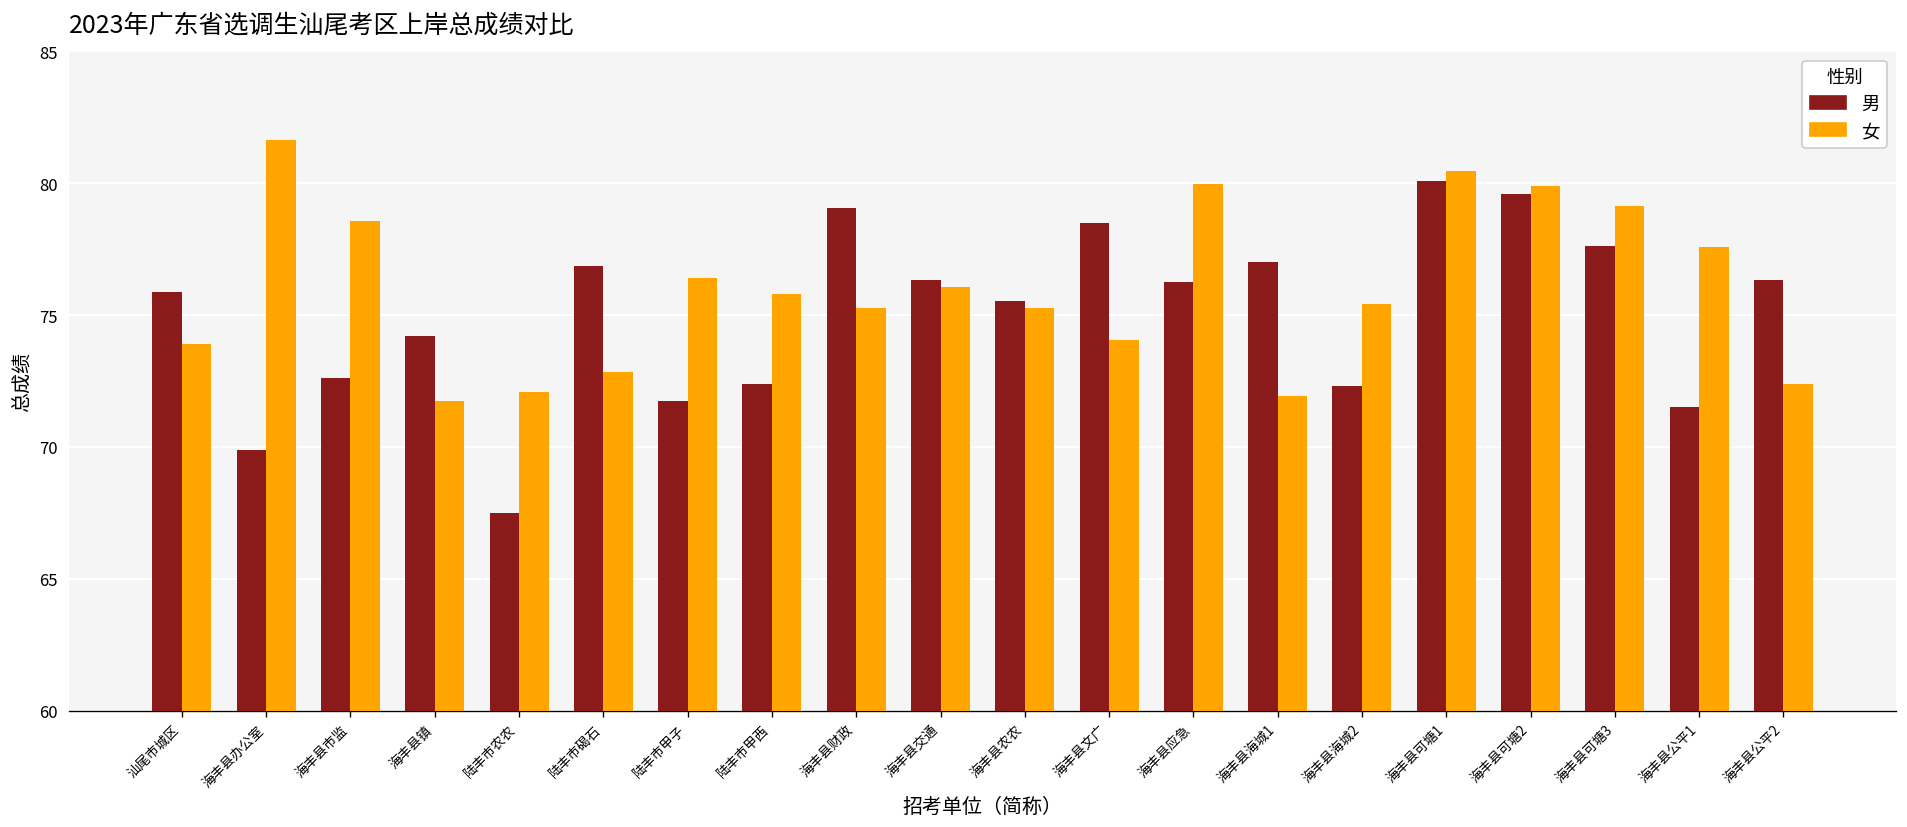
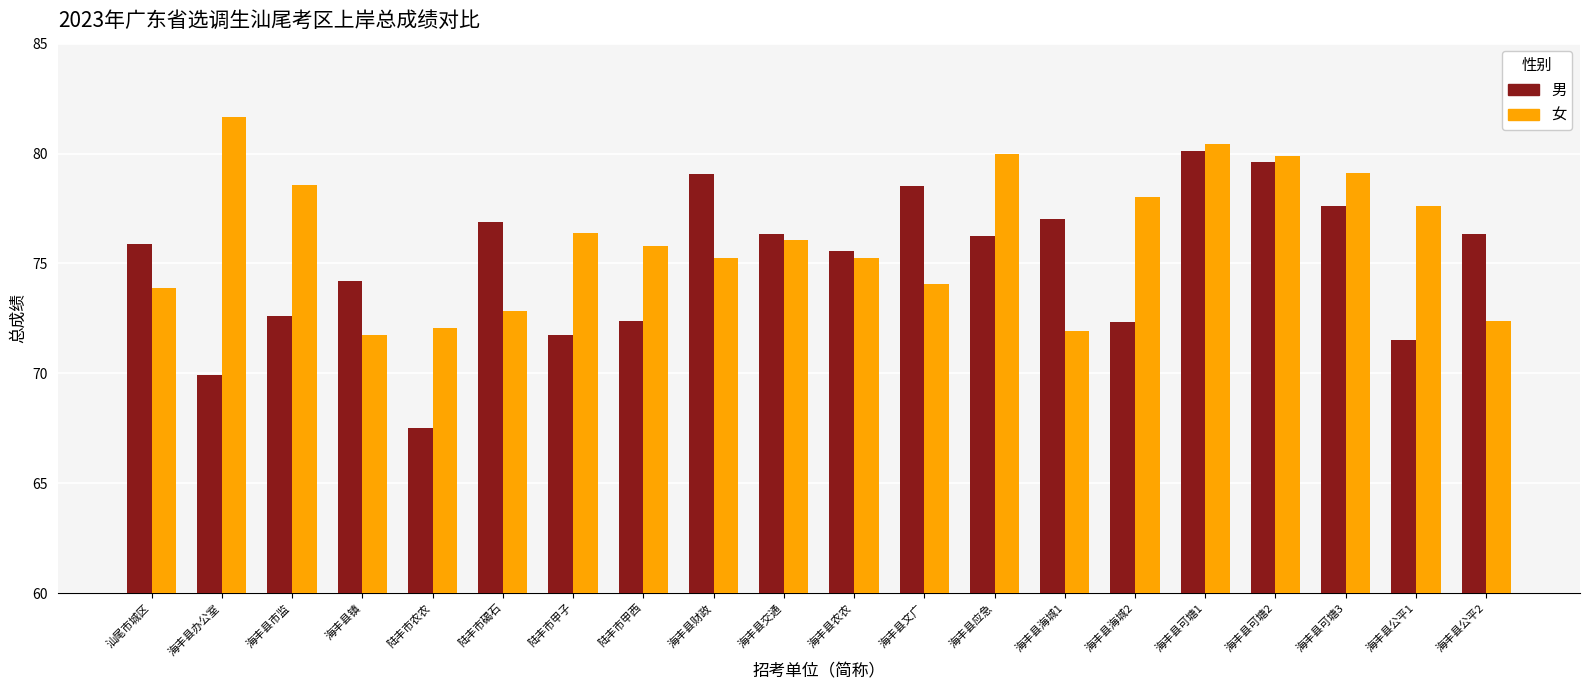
女, 海丰县海城2: 75.4 -> 78.0
